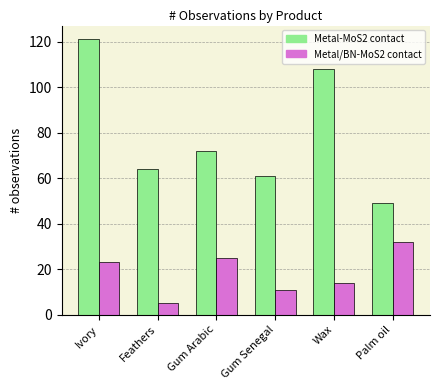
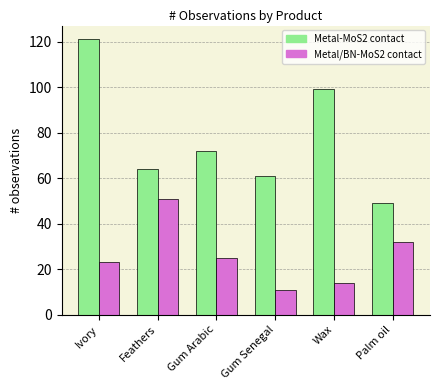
Metal/BN-MoS2 contact, Feathers: 5 -> 51
Metal-MoS2 contact, Wax: 108 -> 99
